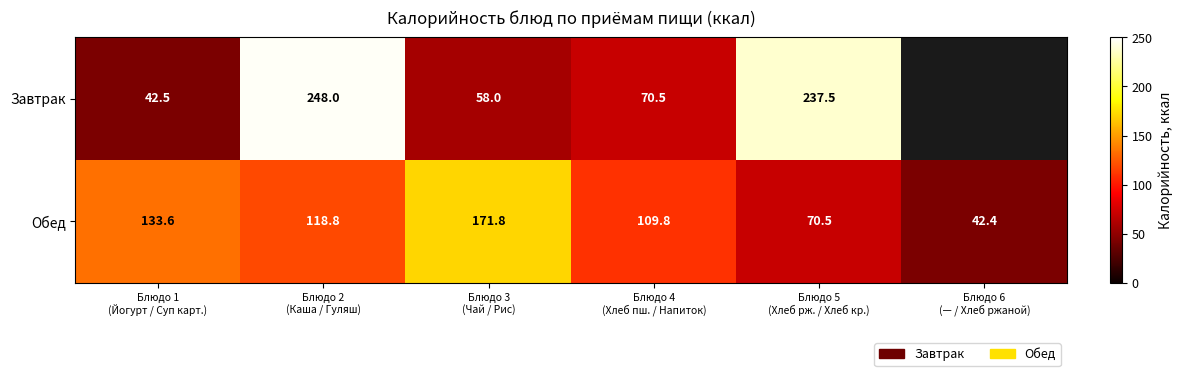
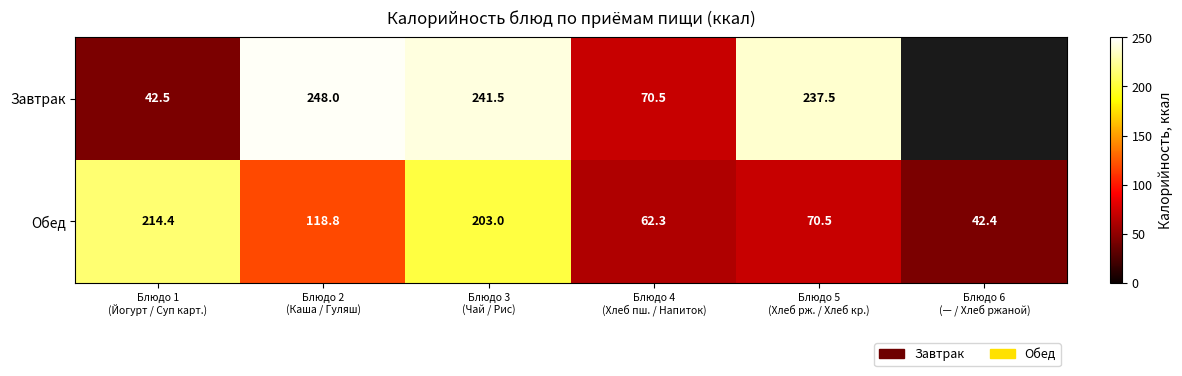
Завтрак, Блюдо 3 (Чай / Рис): 58.0 -> 241.5
Обед, Блюдо 1 (Йогурт / Суп карт.): 133.6 -> 214.4
Обед, Блюдо 3 (Чай / Рис): 171.8 -> 203.0
Обед, Блюдо 4 (Хлеб пш. / Напиток): 109.8 -> 62.3
